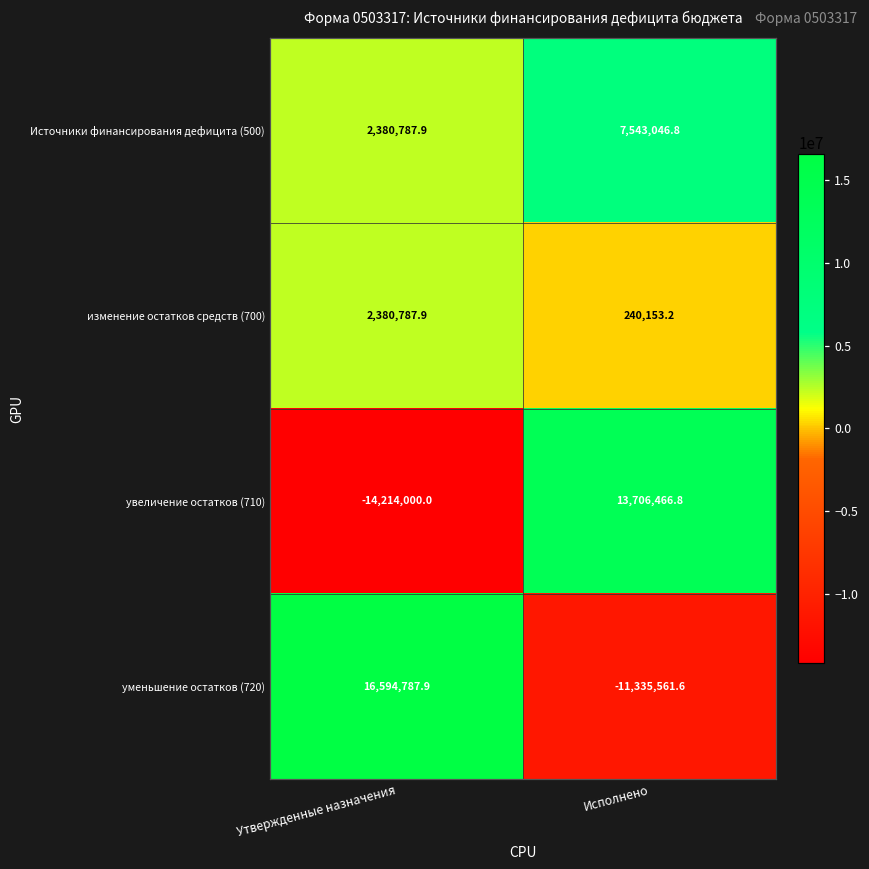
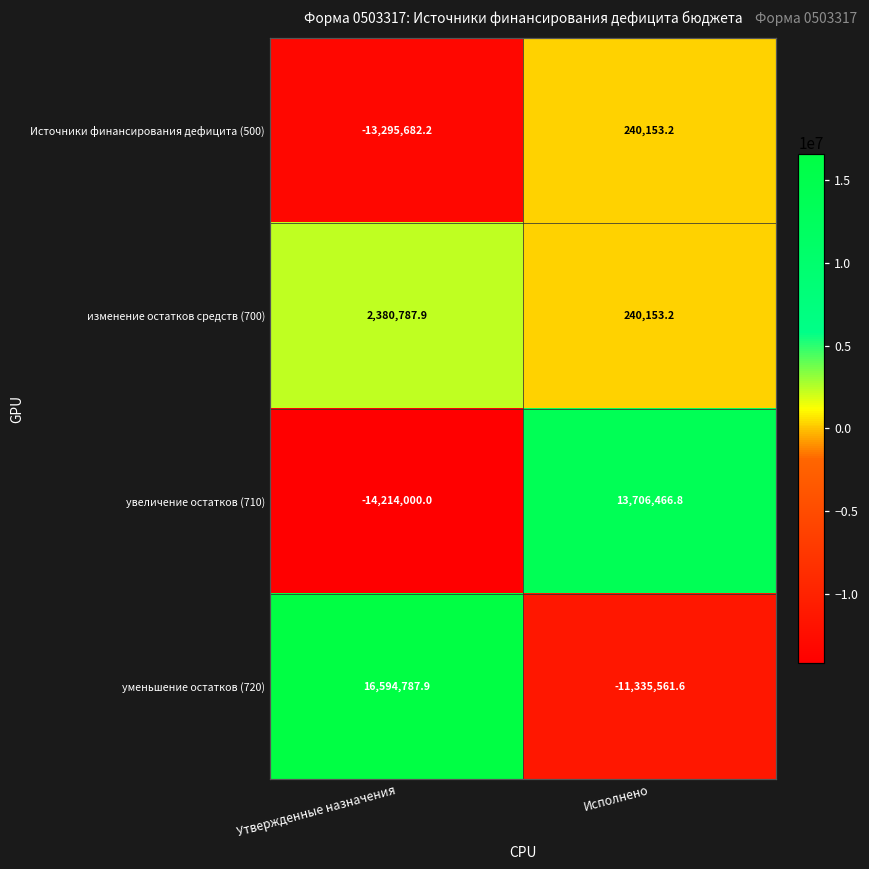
Источники финансирования дефицита (500), Утвержденные назначения: 2,380,787.9 -> -13,295,682.2
Источники финансирования дефицита (500), Исполнено: 7,543,046.8 -> 240,153.2
